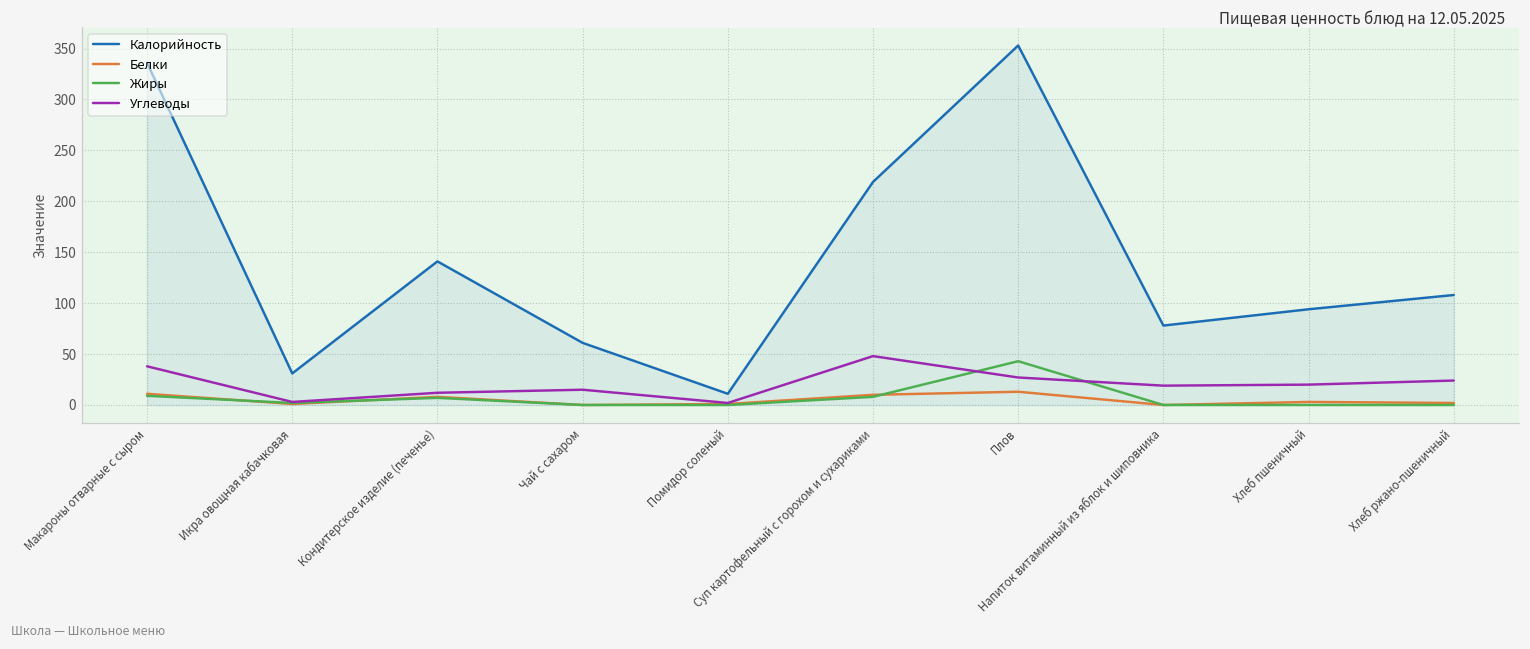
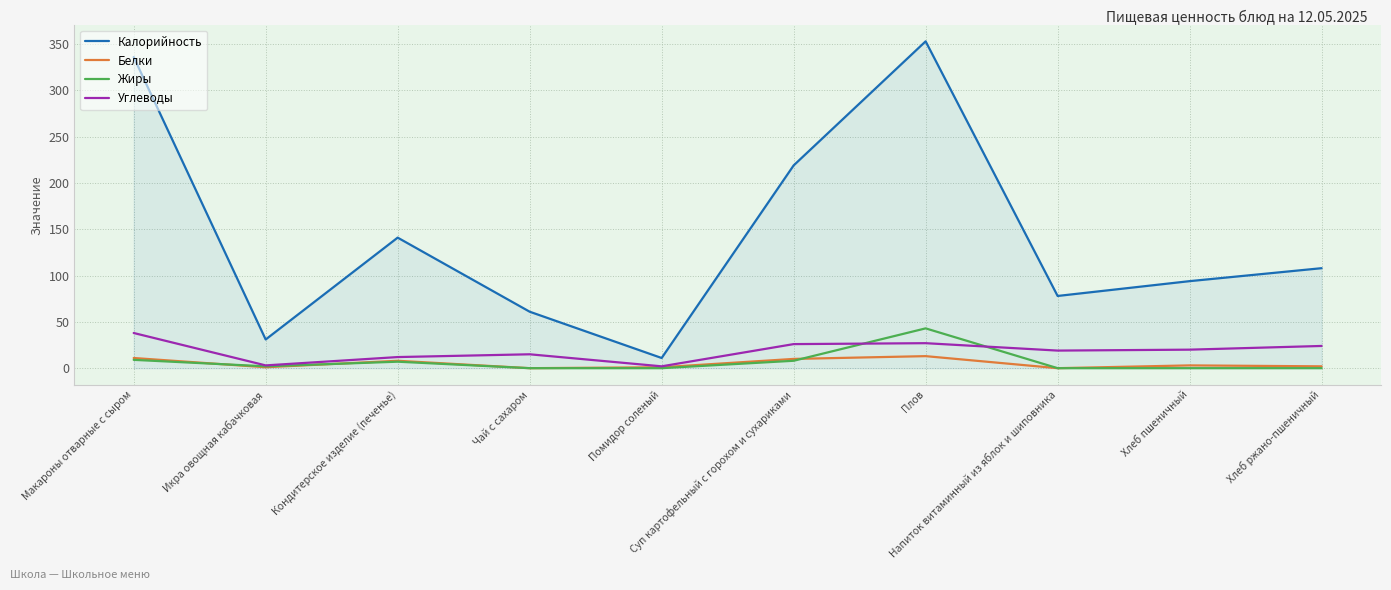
Углеводы, Суп картофельный с горохом и сухариками: 50 -> 30
